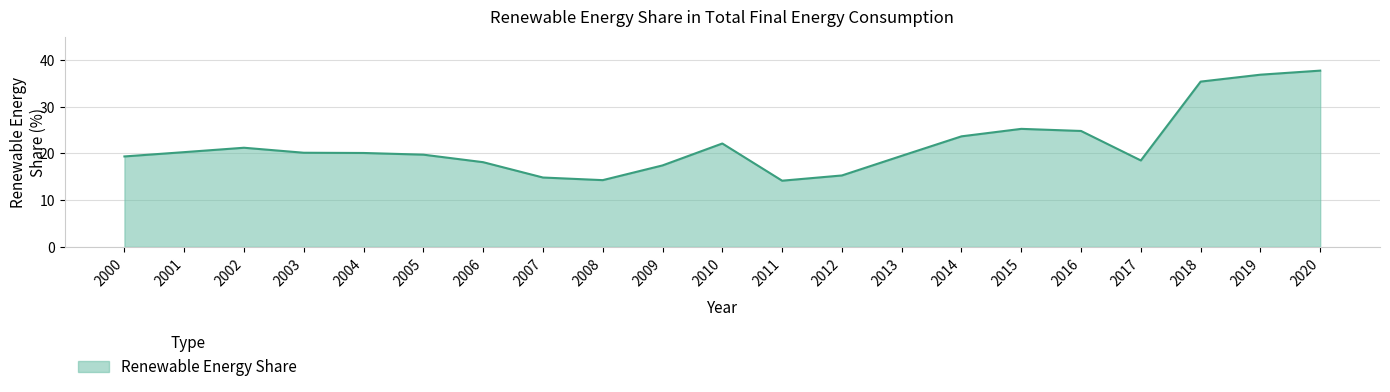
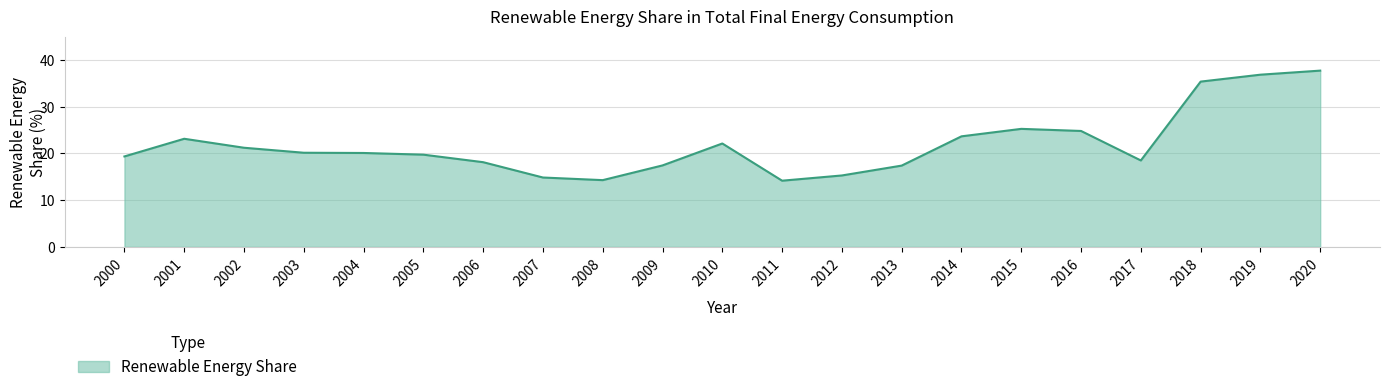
2001: 20 -> 23
2013: 19 -> 17
